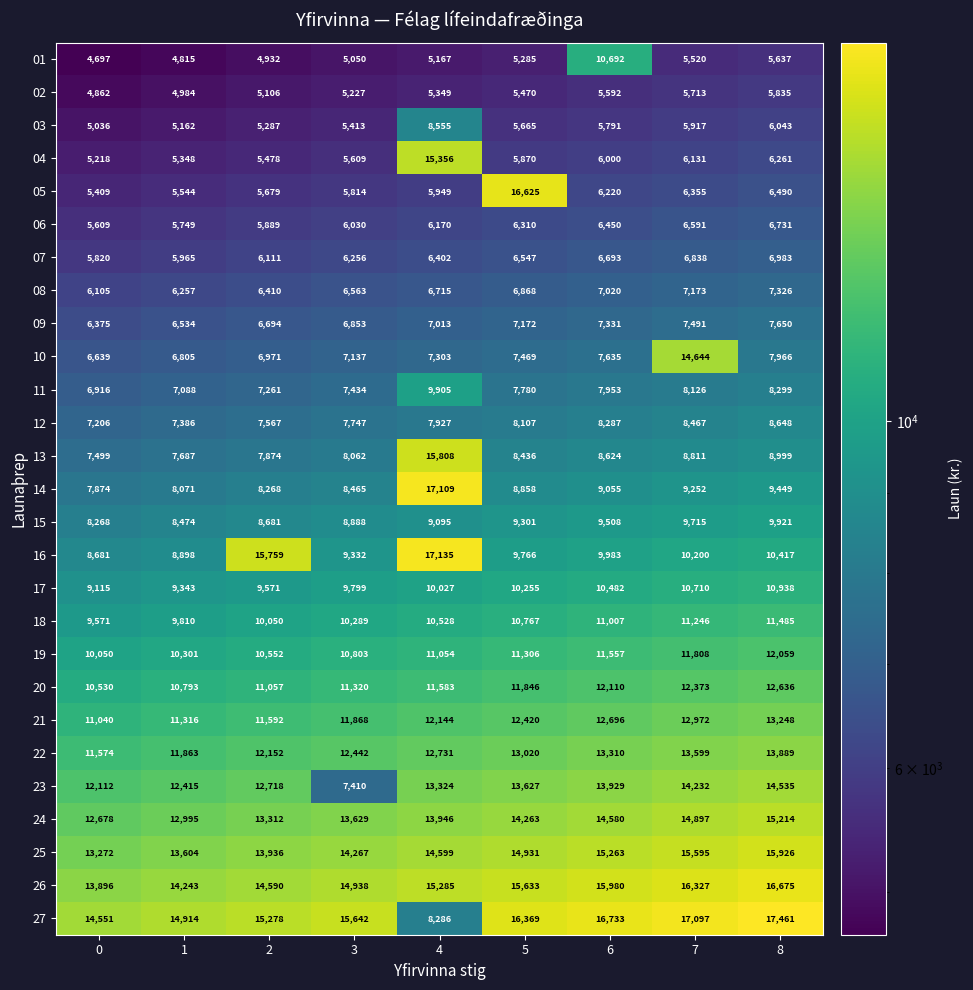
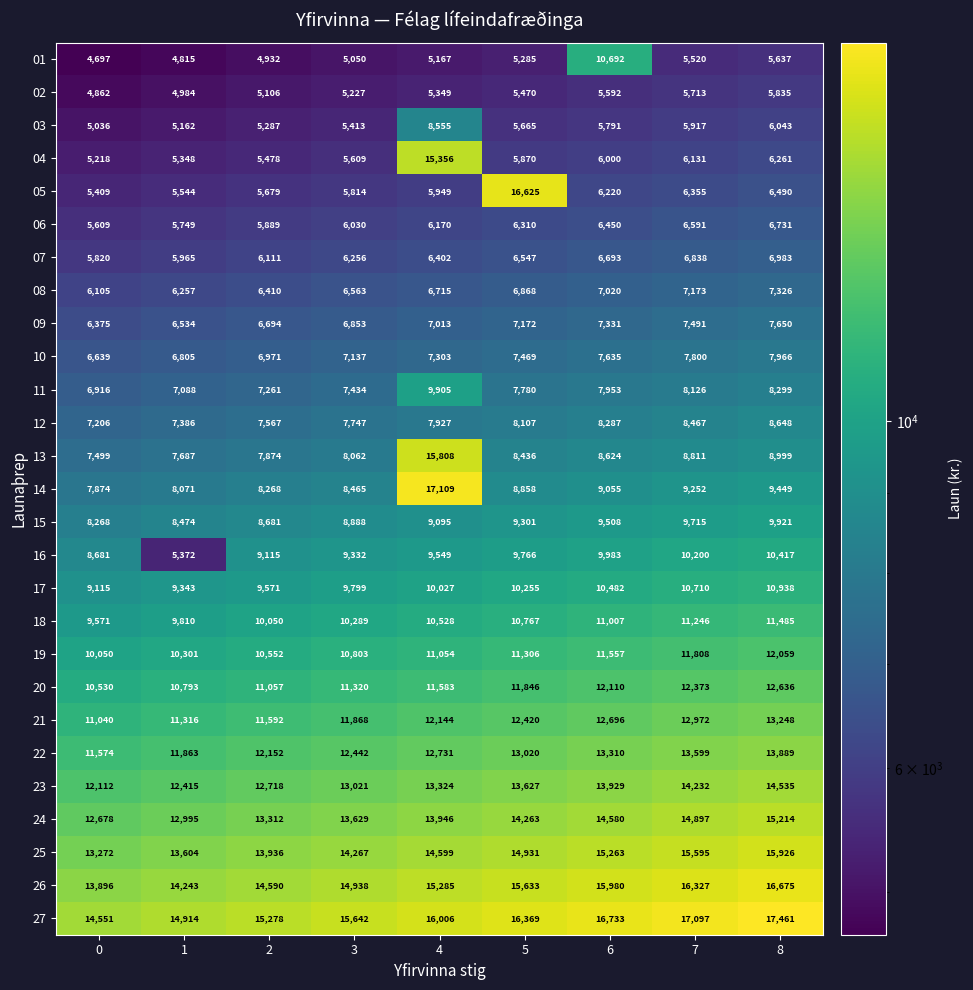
10, 7: 14,644 -> 7,800
16, 1: 8,898 -> 5,372
16, 2: 15,759 -> 9,115
16, 4: 17,135 -> 9,549
23, 3: 7,410 -> 13,021
27, 4: 8,286 -> 16,006
